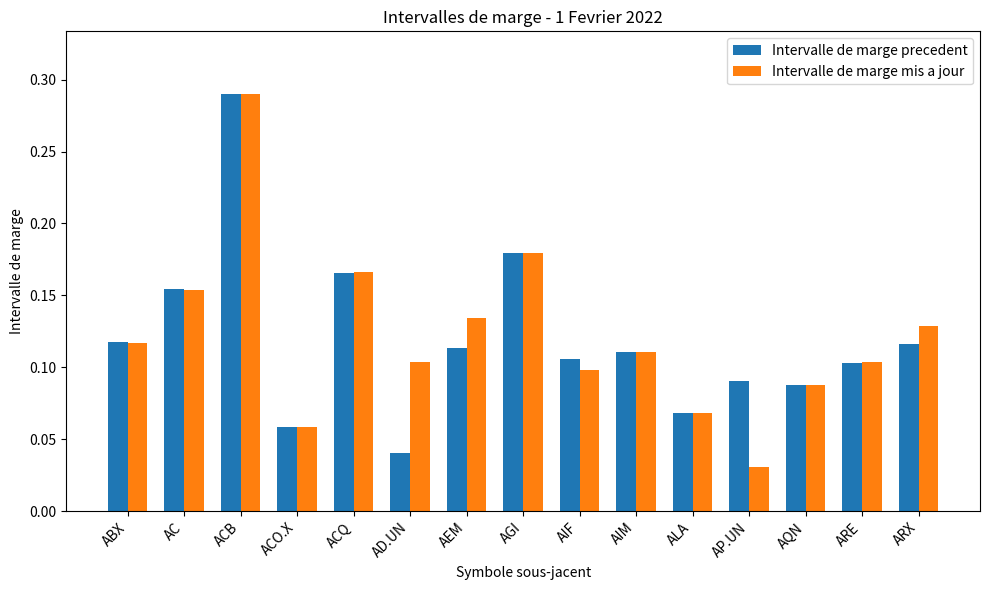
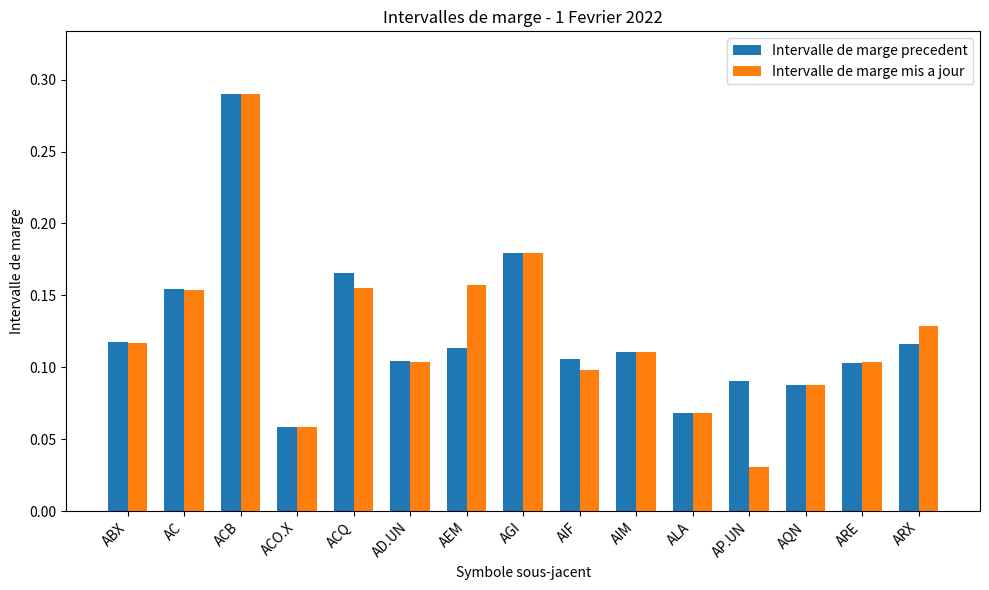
Intervalle de marge mis a jour, ACQ: 0.166 -> 0.155
Intervalle de marge precedent, AD.UN: 0.040 -> 0.104
Intervalle de marge mis a jour, AEM: 0.134 -> 0.157
